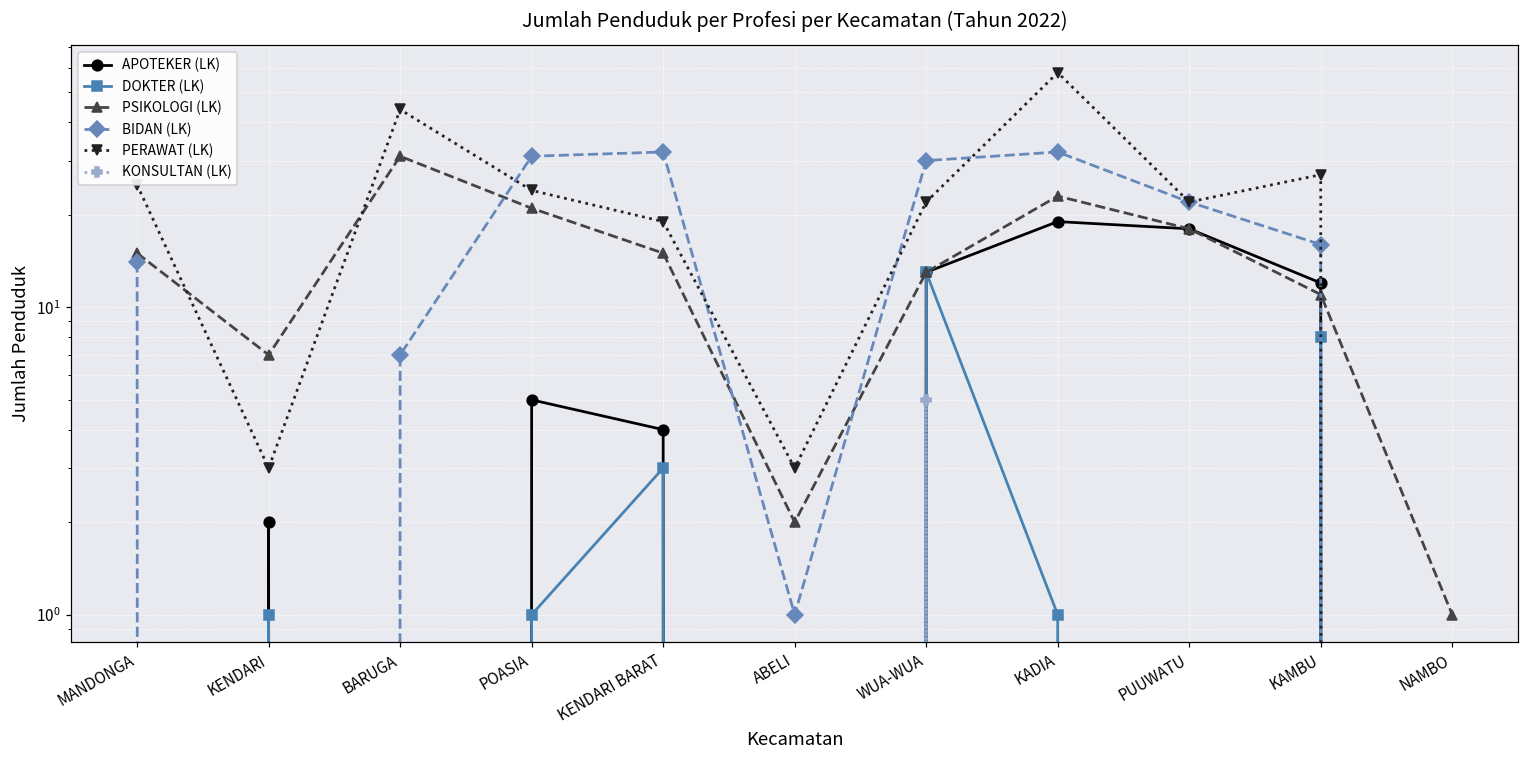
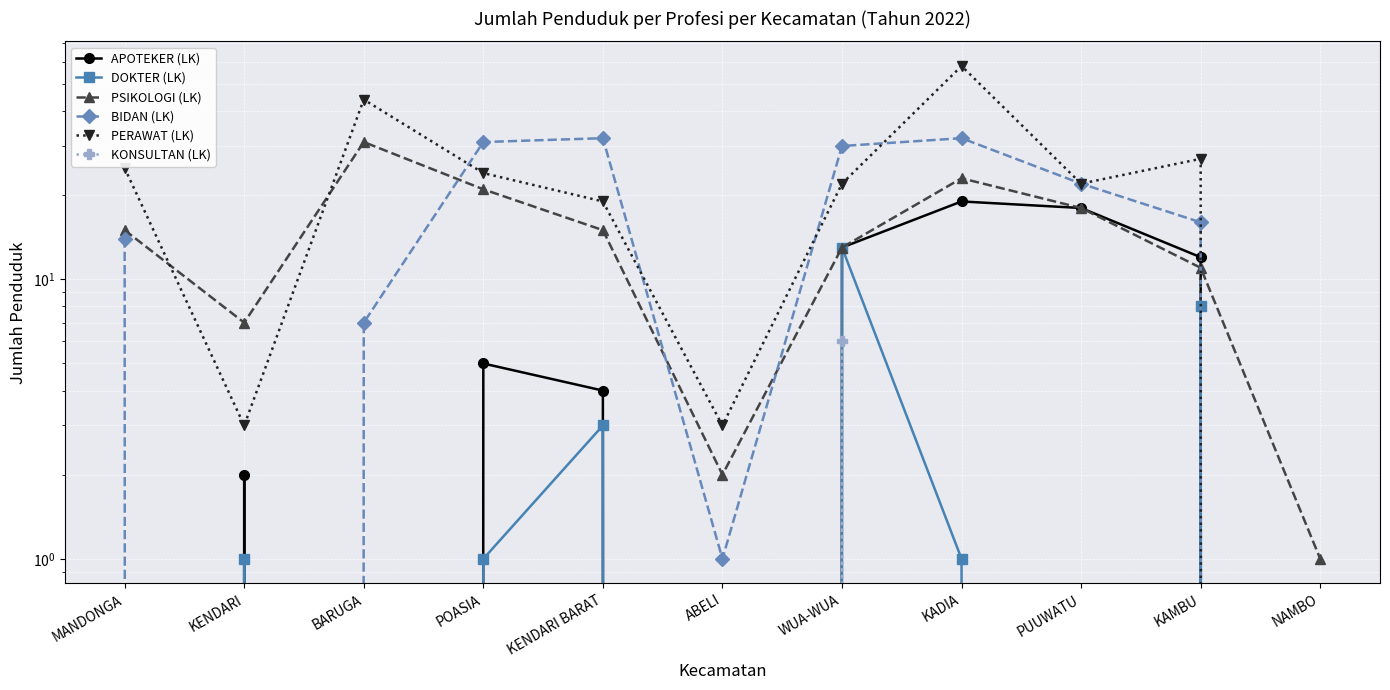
KONSULTAN (LK), WUA-WUA: 5 -> 6
